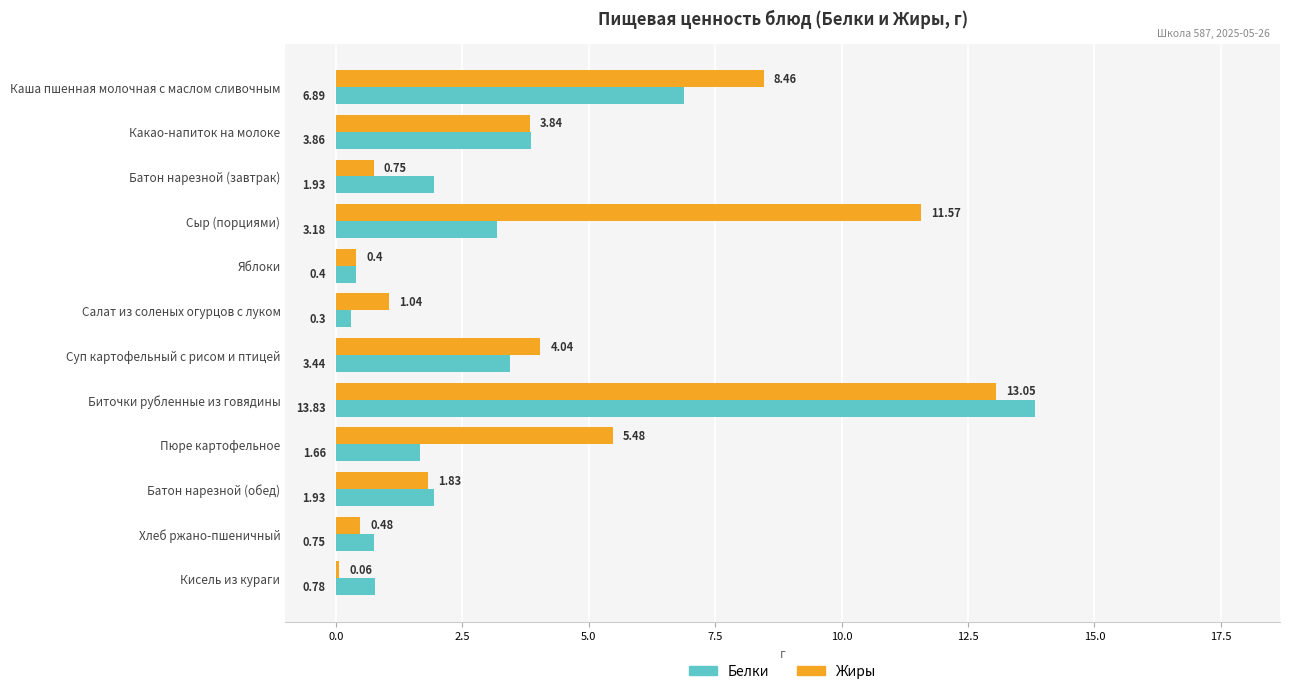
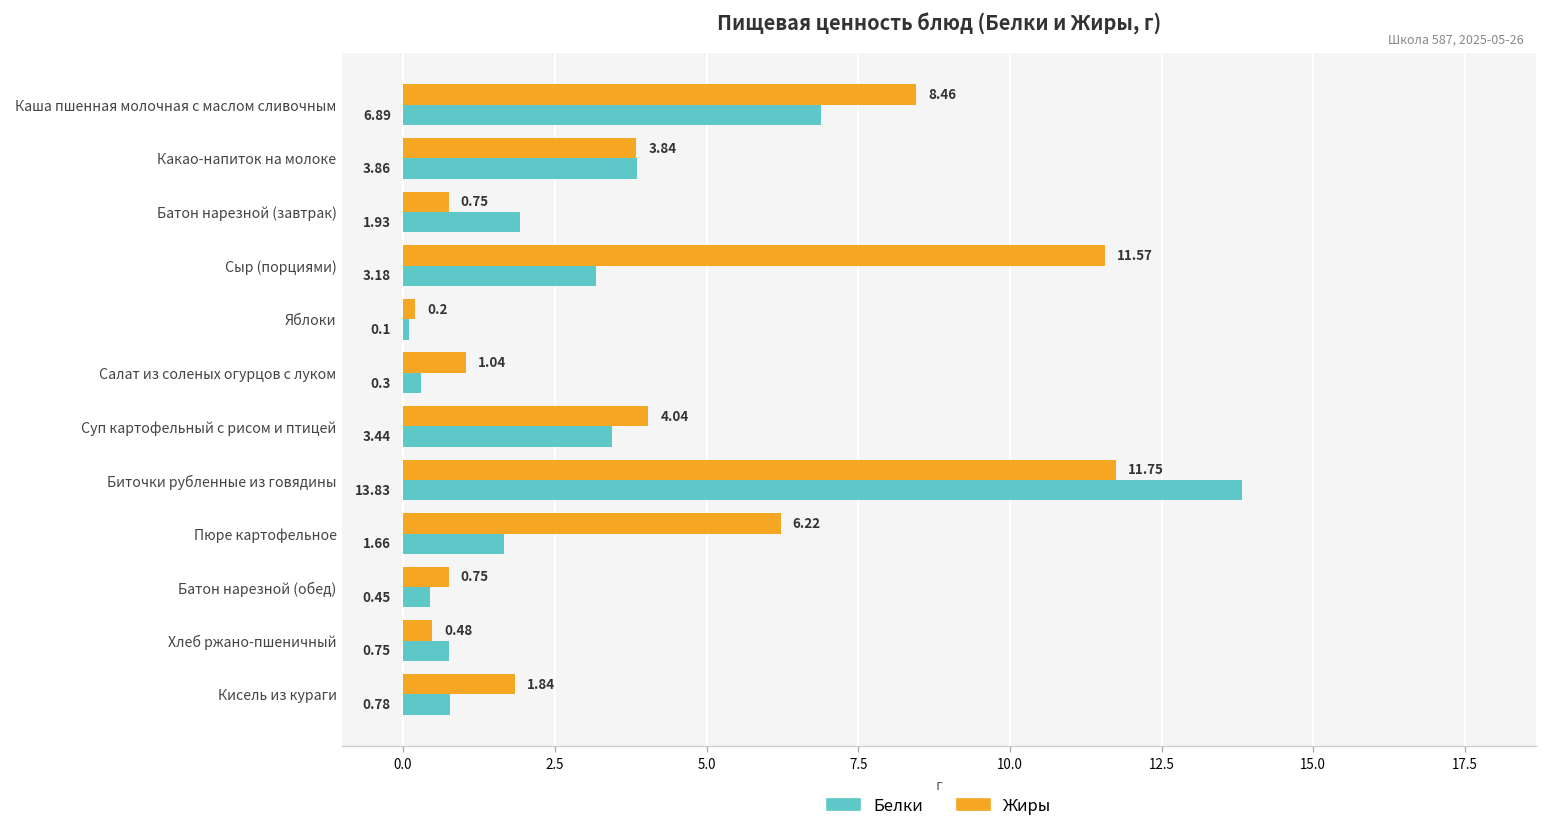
Жиры, Яблоки: 0.4 -> 0.2
Белки, Яблоки: 0.4 -> 0.1
Жиры, Биточки рубленные из говядины: 13.05 -> 11.75
Жиры, Пюре картофельное: 5.48 -> 6.22
Жиры, Батон нарезной (обед): 1.83 -> 0.75
Белки, Батон нарезной (обед): 1.93 -> 0.45
Жиры, Кисель из кураги: 0.06 -> 1.84
